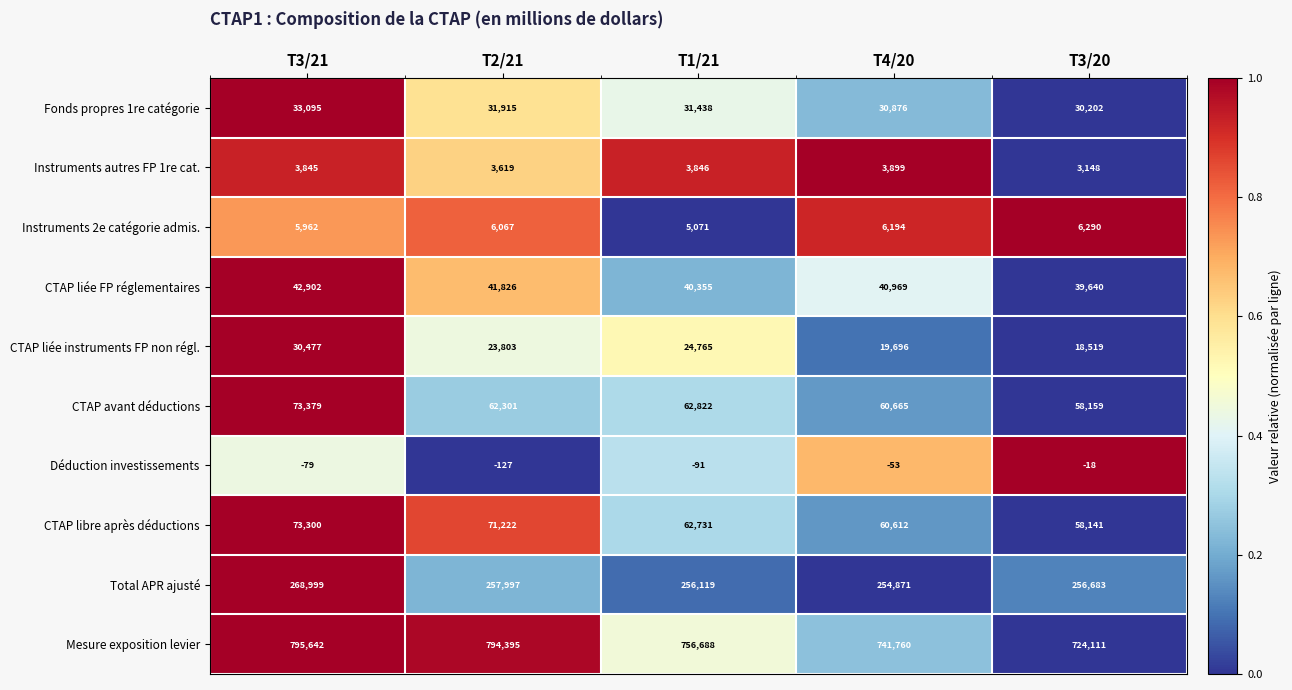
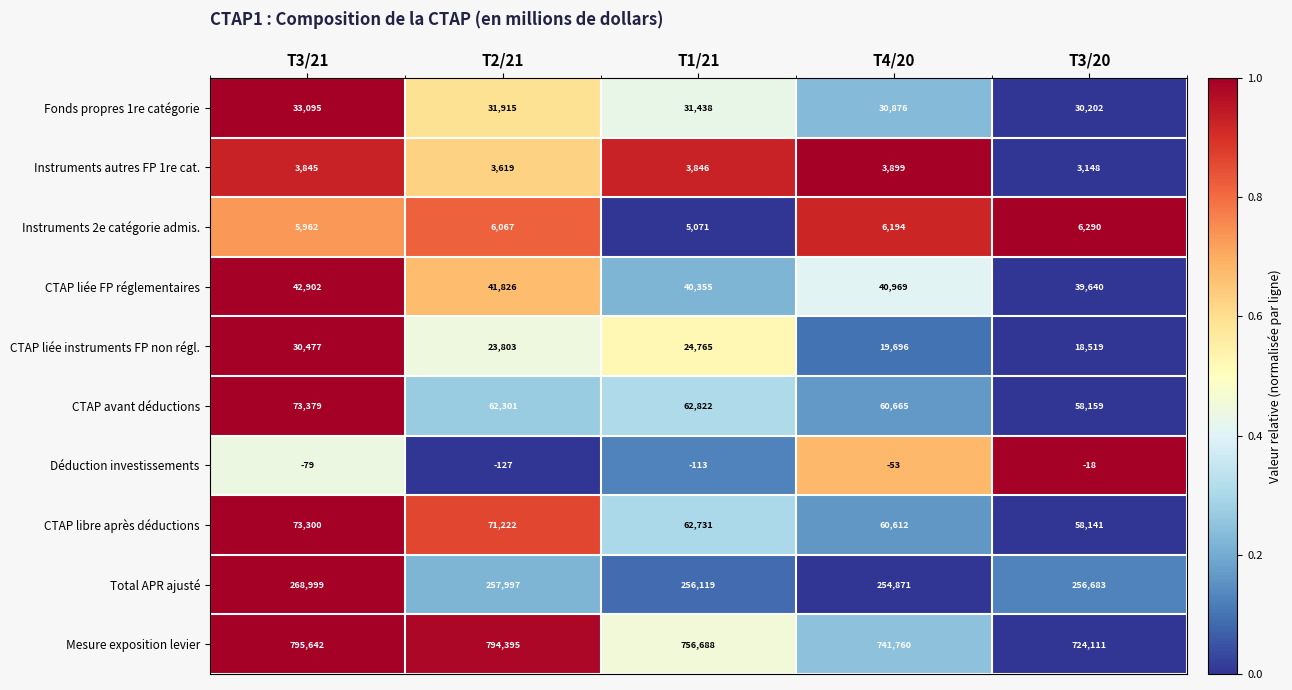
Déduction investissements, T1/21: -91 -> -113
